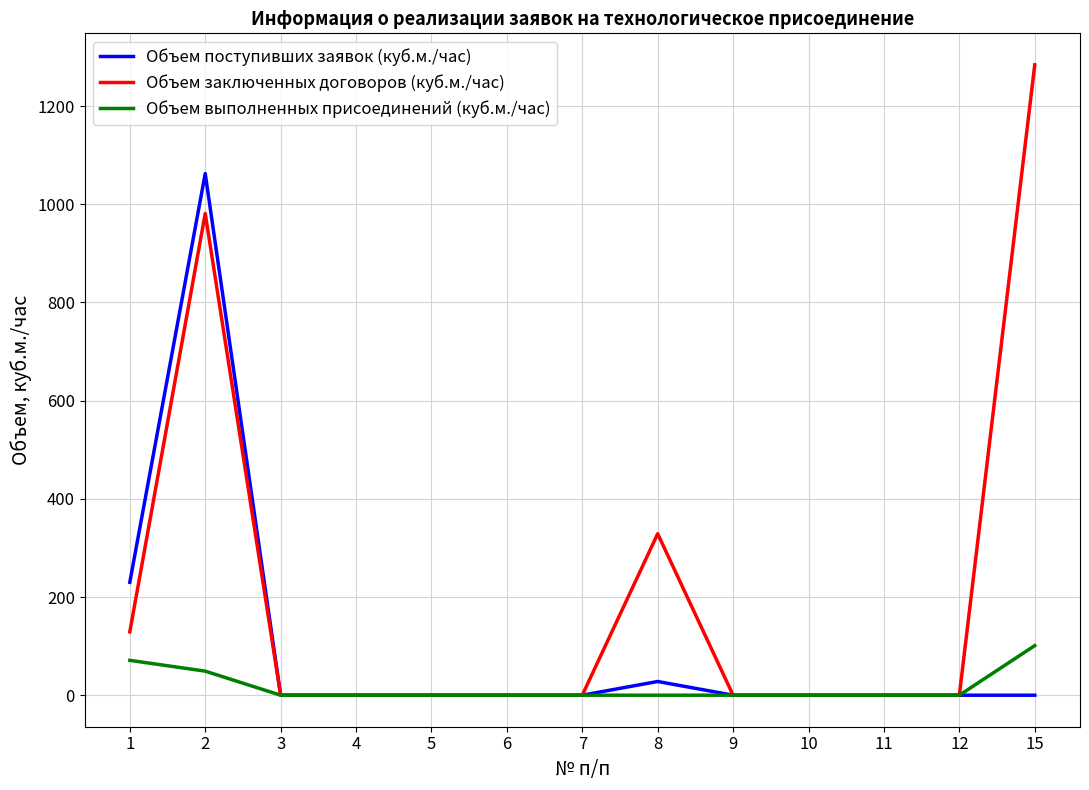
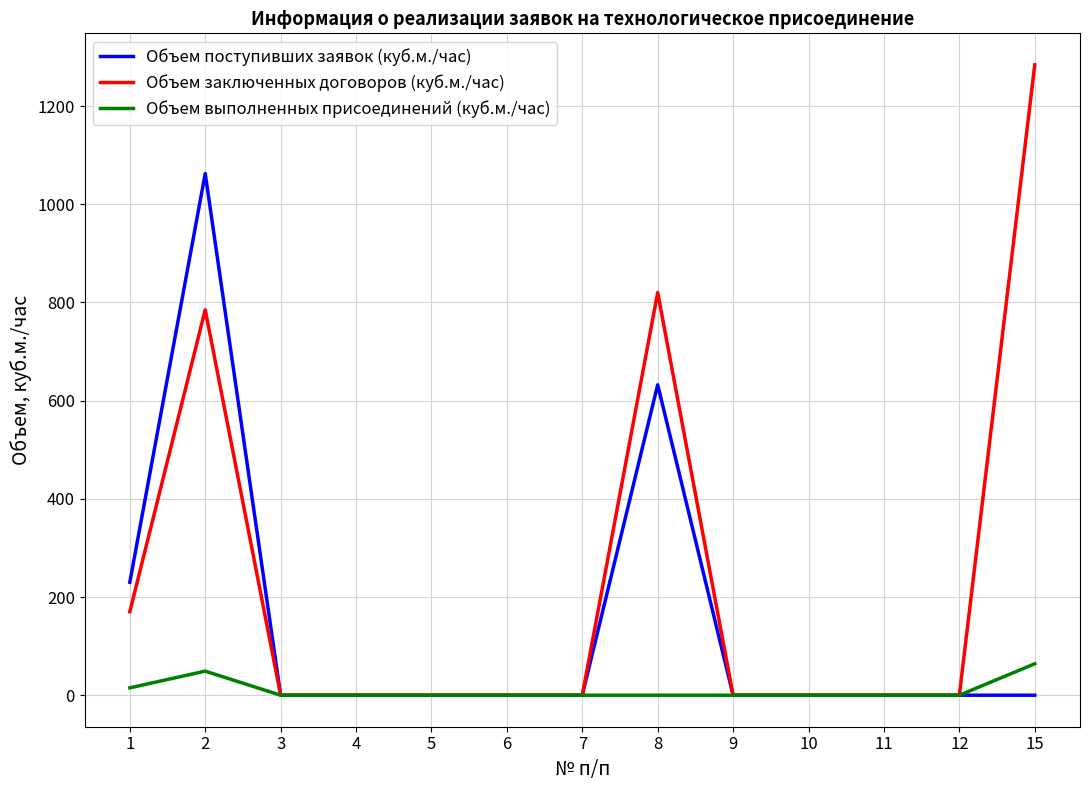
Объем заключенных договоров (куб.м./час), 1: 130 -> 170
Объем выполненных присоединений (куб.м./час), 1: 70 -> 20
Объем заключенных договоров (куб.м./час), 2: 980 -> 790
Объем поступивших заявок (куб.м./час), 8: 30 -> 630
Объем заключенных договоров (куб.м./час), 8: 330 -> 820
Объем выполненных присоединений (куб.м./час), 15: 100 -> 60
